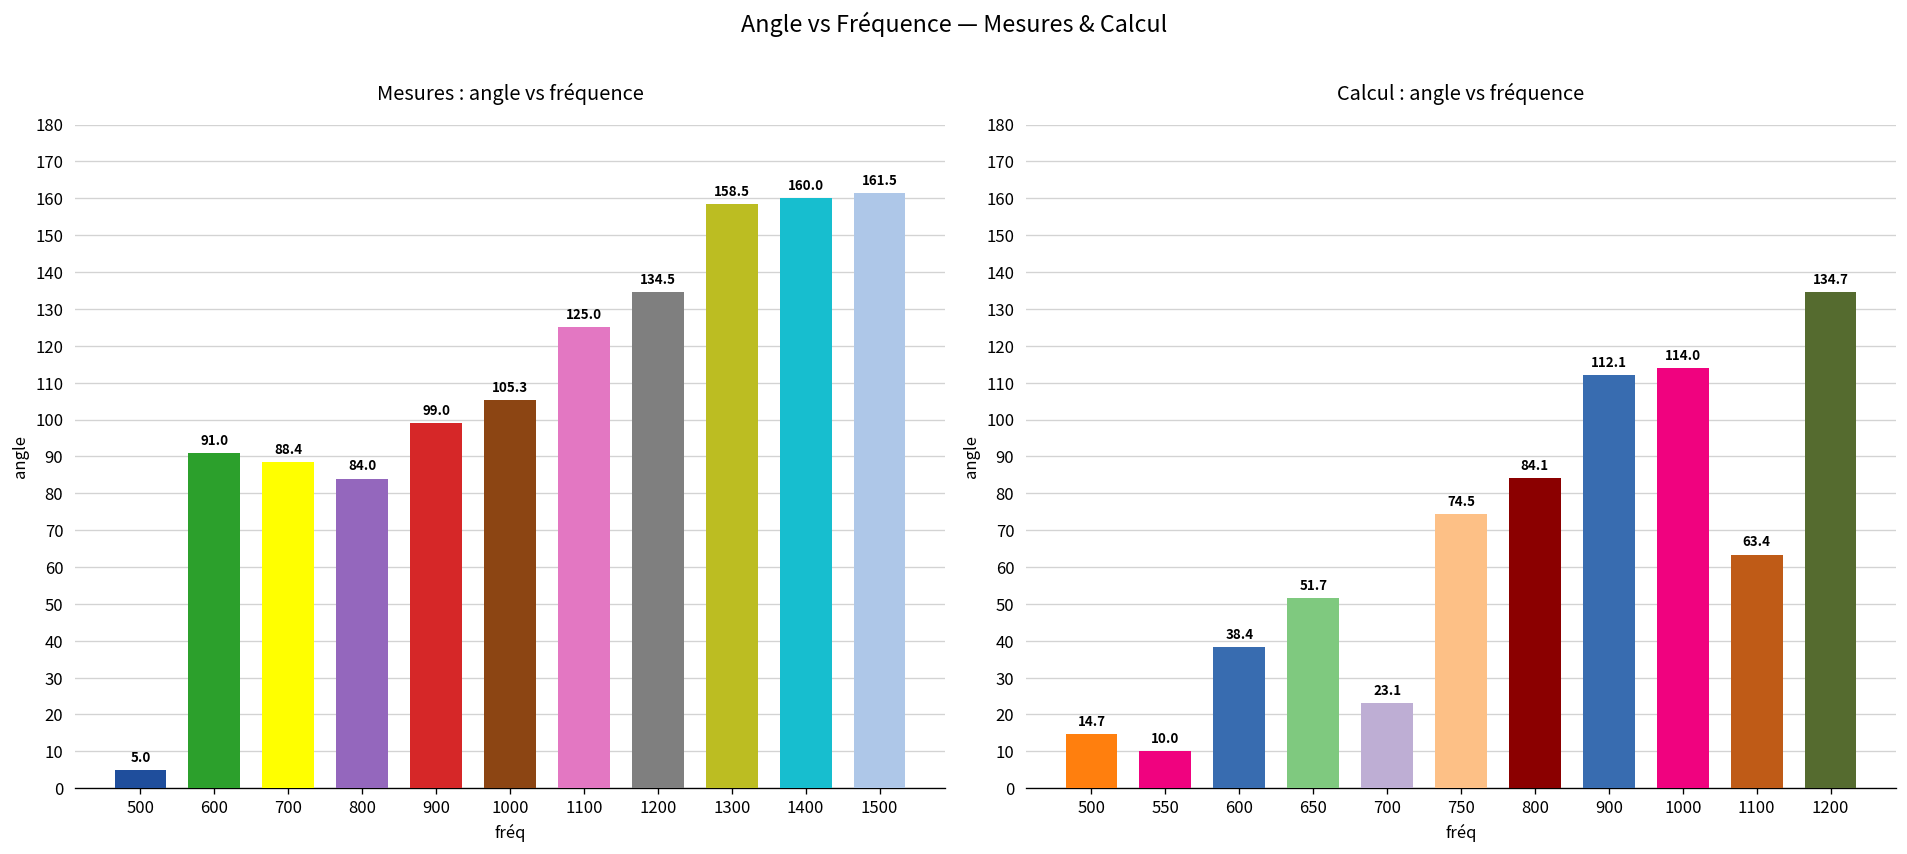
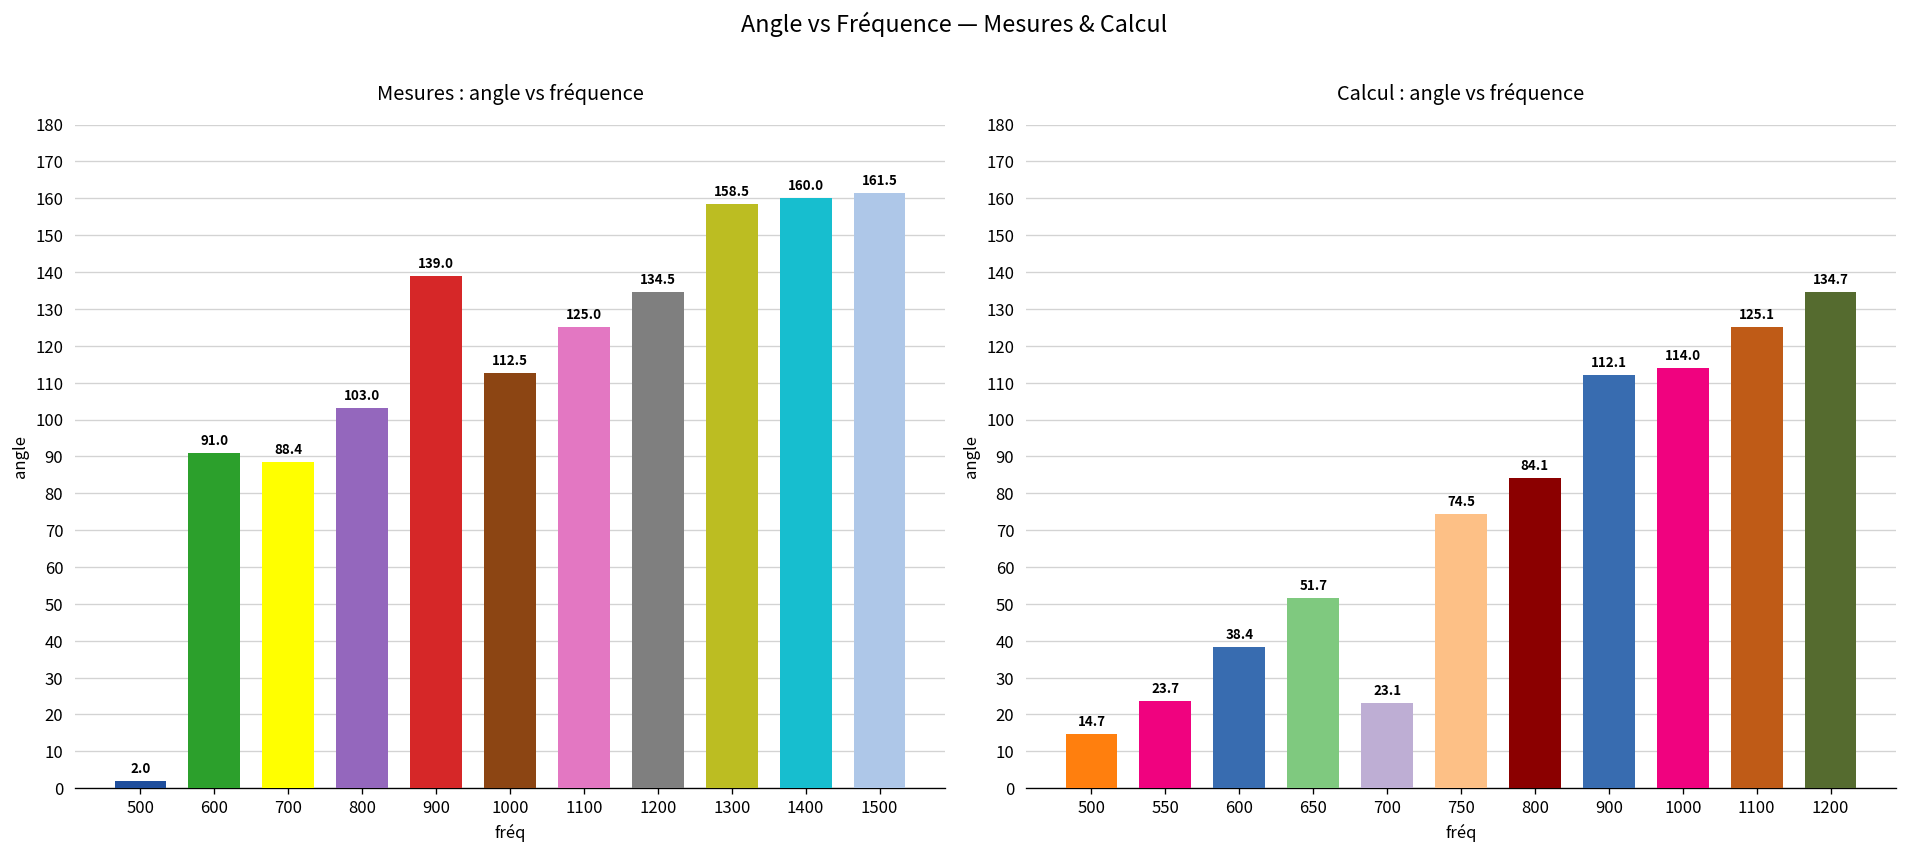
Mesures : angle vs fréquence, 500: 5.0 -> 2.0
Mesures : angle vs fréquence, 800: 84.0 -> 103.0
Mesures : angle vs fréquence, 900: 99.0 -> 139.0
Mesures : angle vs fréquence, 1000: 105.3 -> 112.5
Calcul : angle vs fréquence, 550: 10.0 -> 23.7
Calcul : angle vs fréquence, 1100: 63.4 -> 125.1
